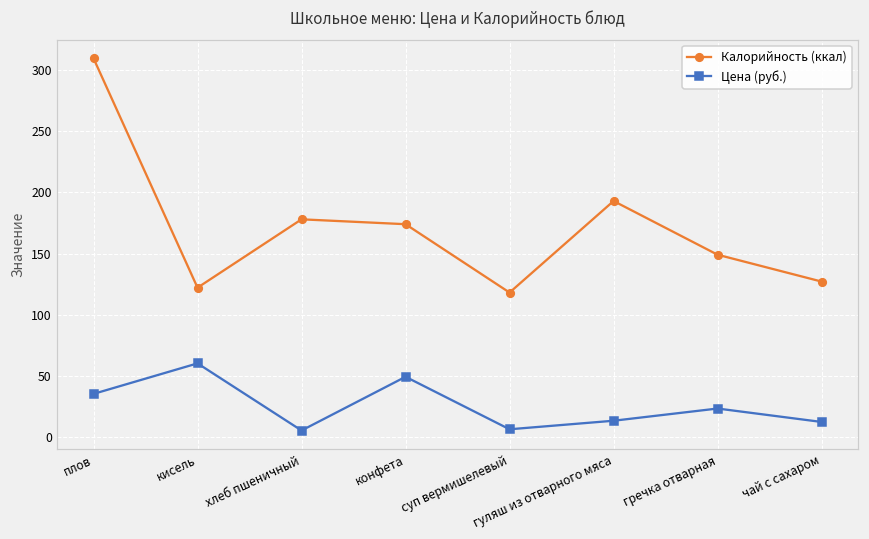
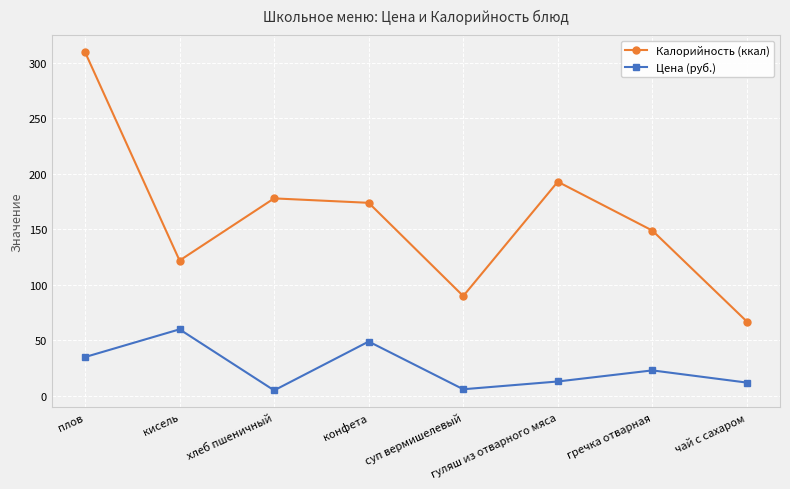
Калорийность (ккал), суп вермишелевый: 118 -> 90
Калорийность (ккал), чай с сахаром: 127 -> 67
